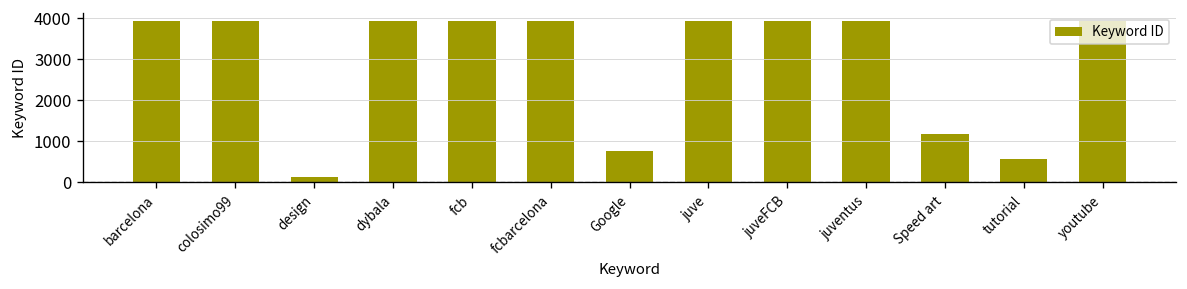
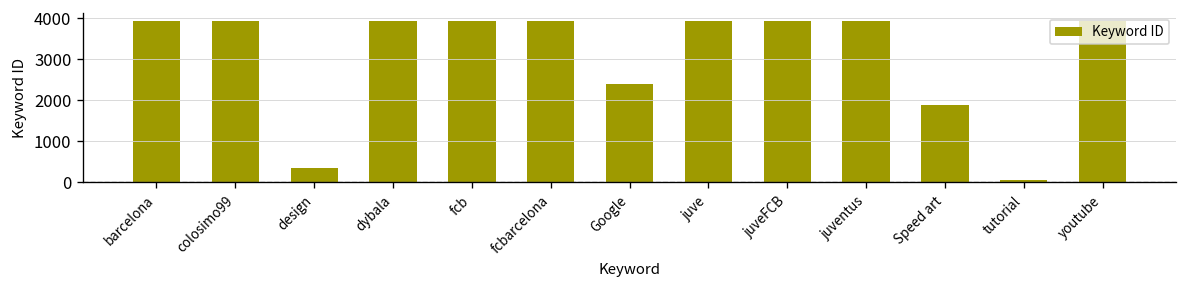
design: 100 -> 400
Google: 800 -> 2400
Speed art: 1200 -> 1900
tutorial: 600 -> 100
